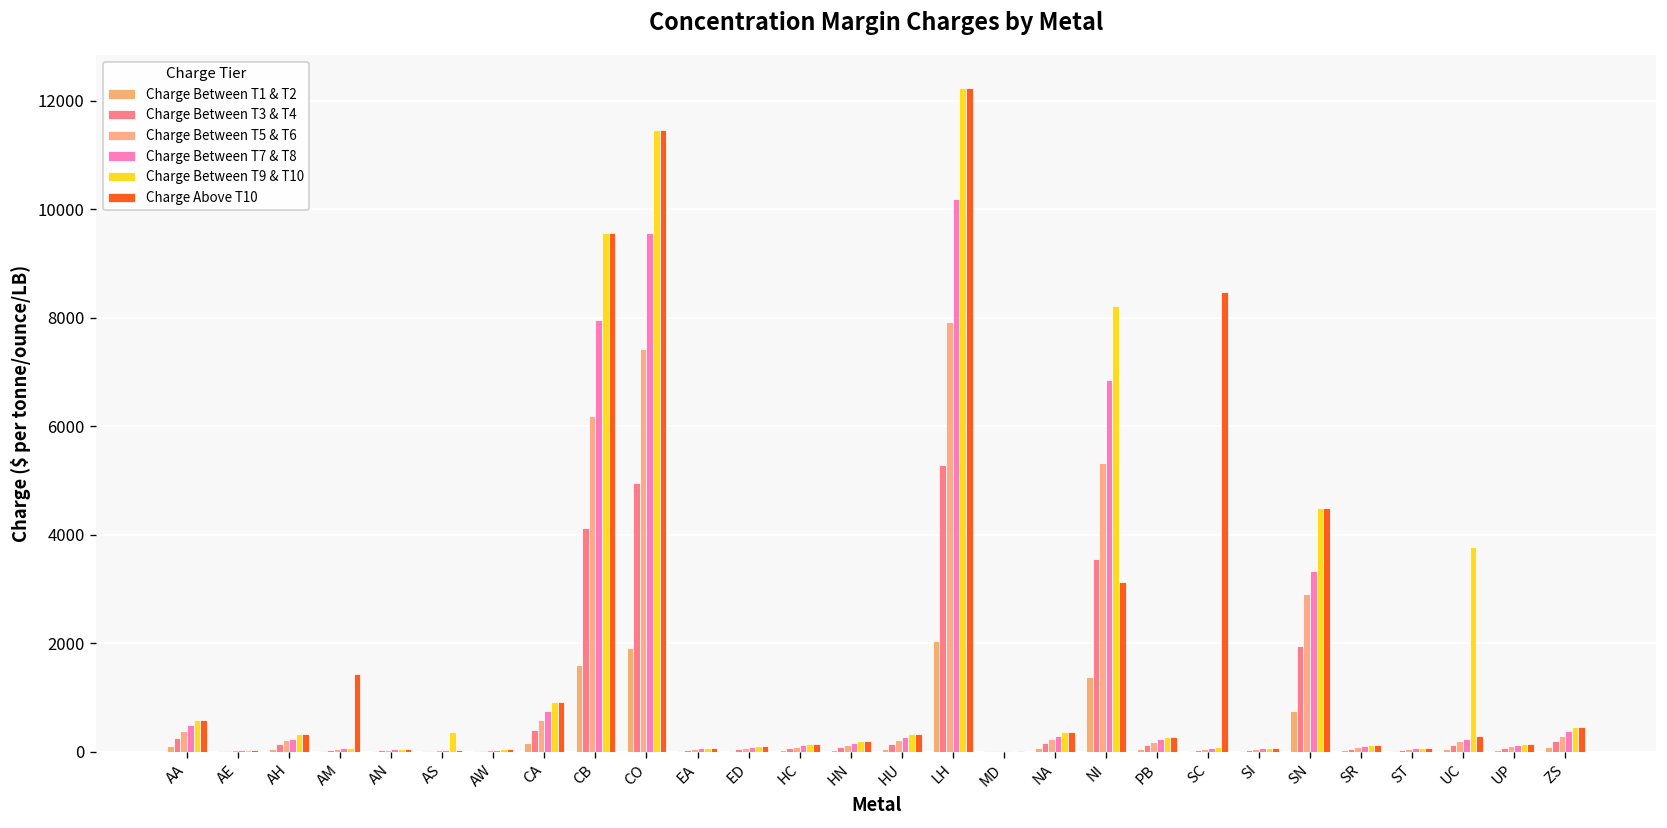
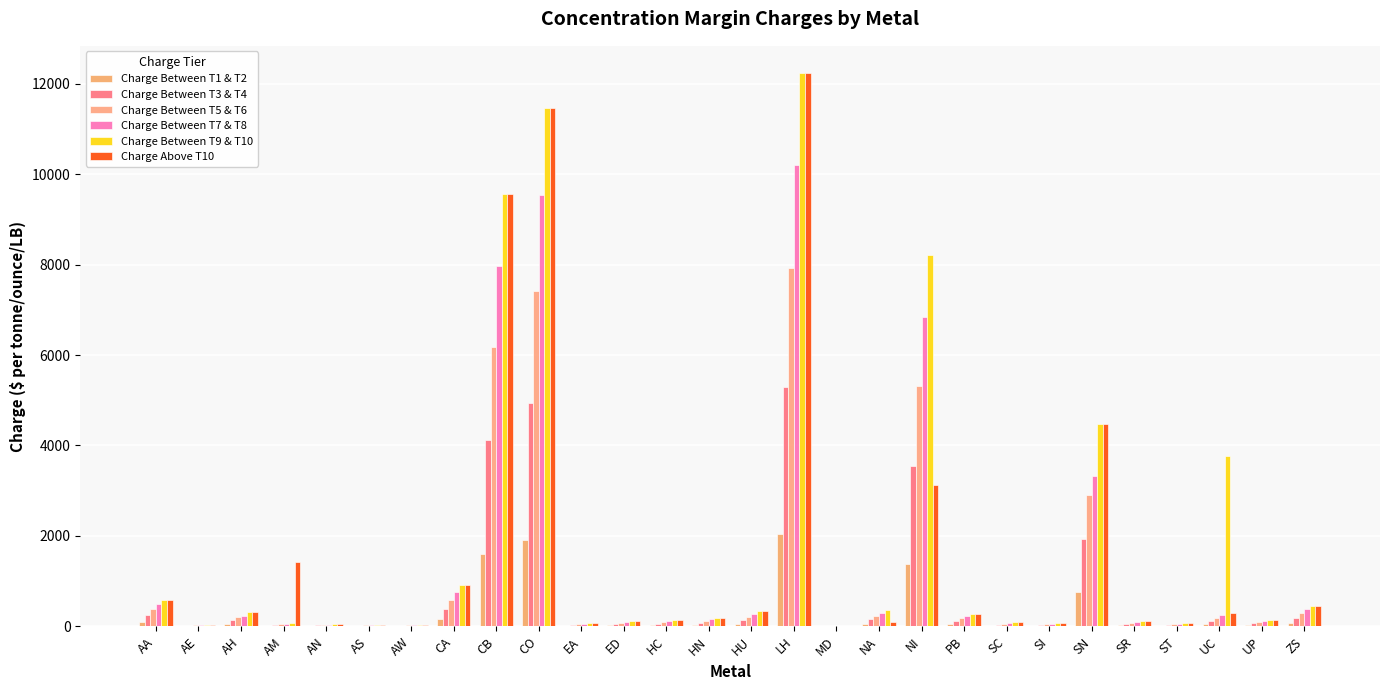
Charge Between T9 & T10, AS: 400 -> 0
Charge Above T10, NA: 400 -> 100
Charge Above T10, SC: 8500 -> 100
